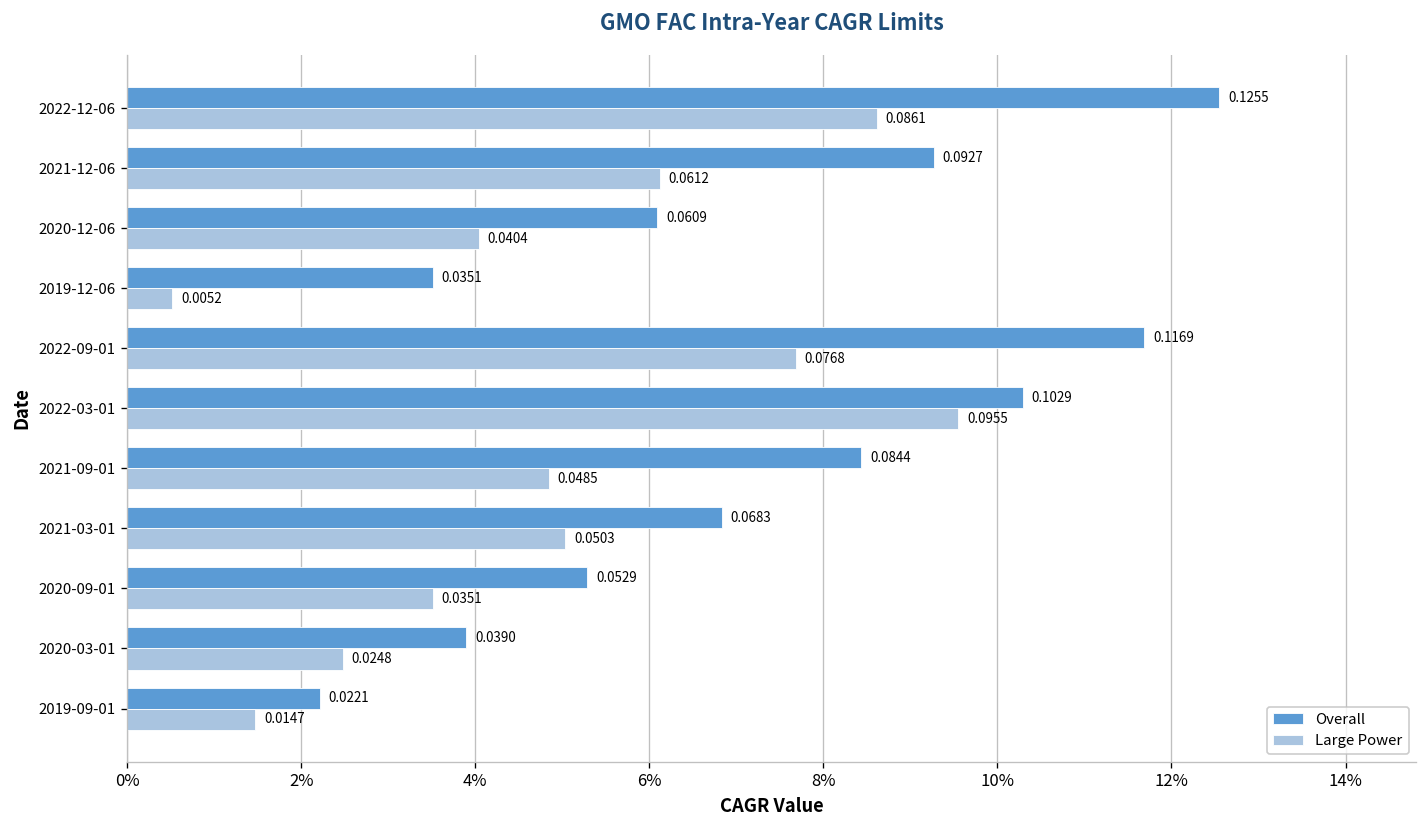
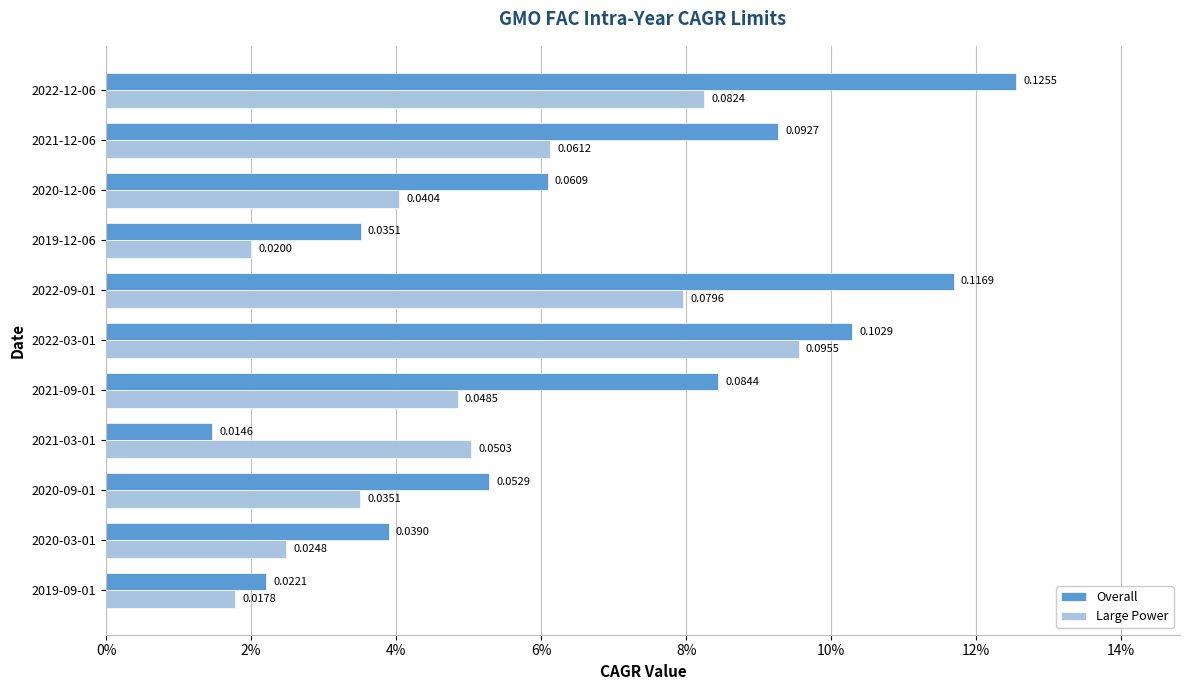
Large Power, 2022-12-06: 0.0861 -> 0.0824
Large Power, 2019-12-06: 0.0052 -> 0.0200
Large Power, 2022-09-01: 0.0768 -> 0.0796
Overall, 2021-03-01: 0.0683 -> 0.0146
Large Power, 2019-09-01: 0.0147 -> 0.0178
